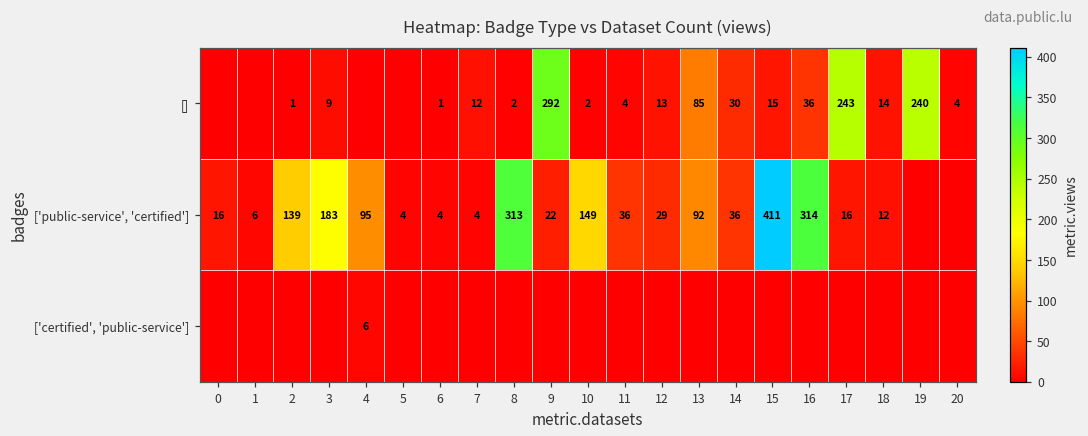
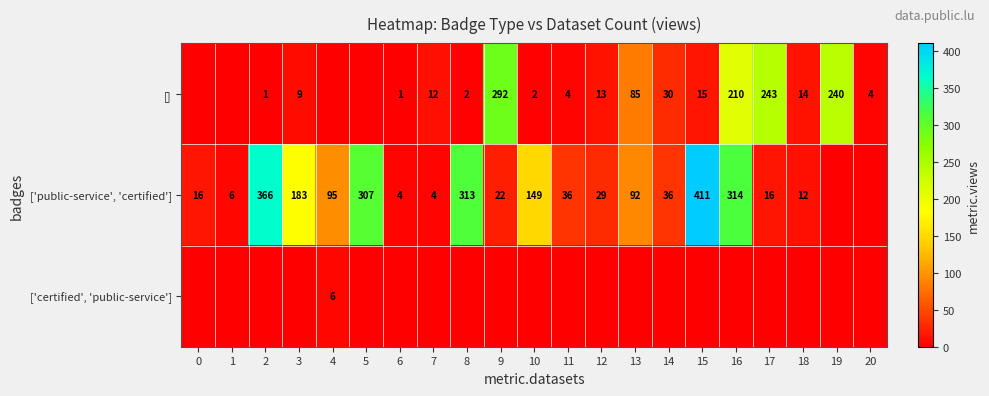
[], 16: 36 -> 210
['public-service', 'certified'], 2: 139 -> 366
['public-service', 'certified'], 5: 4 -> 307
